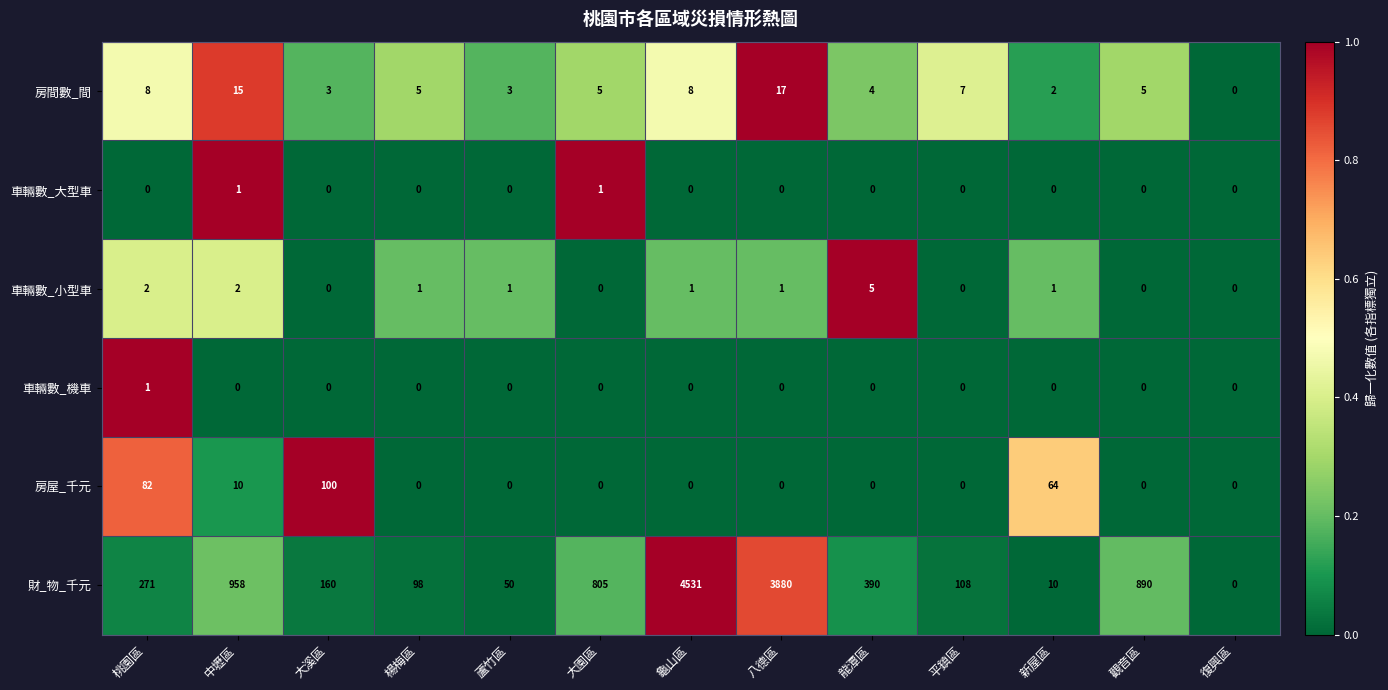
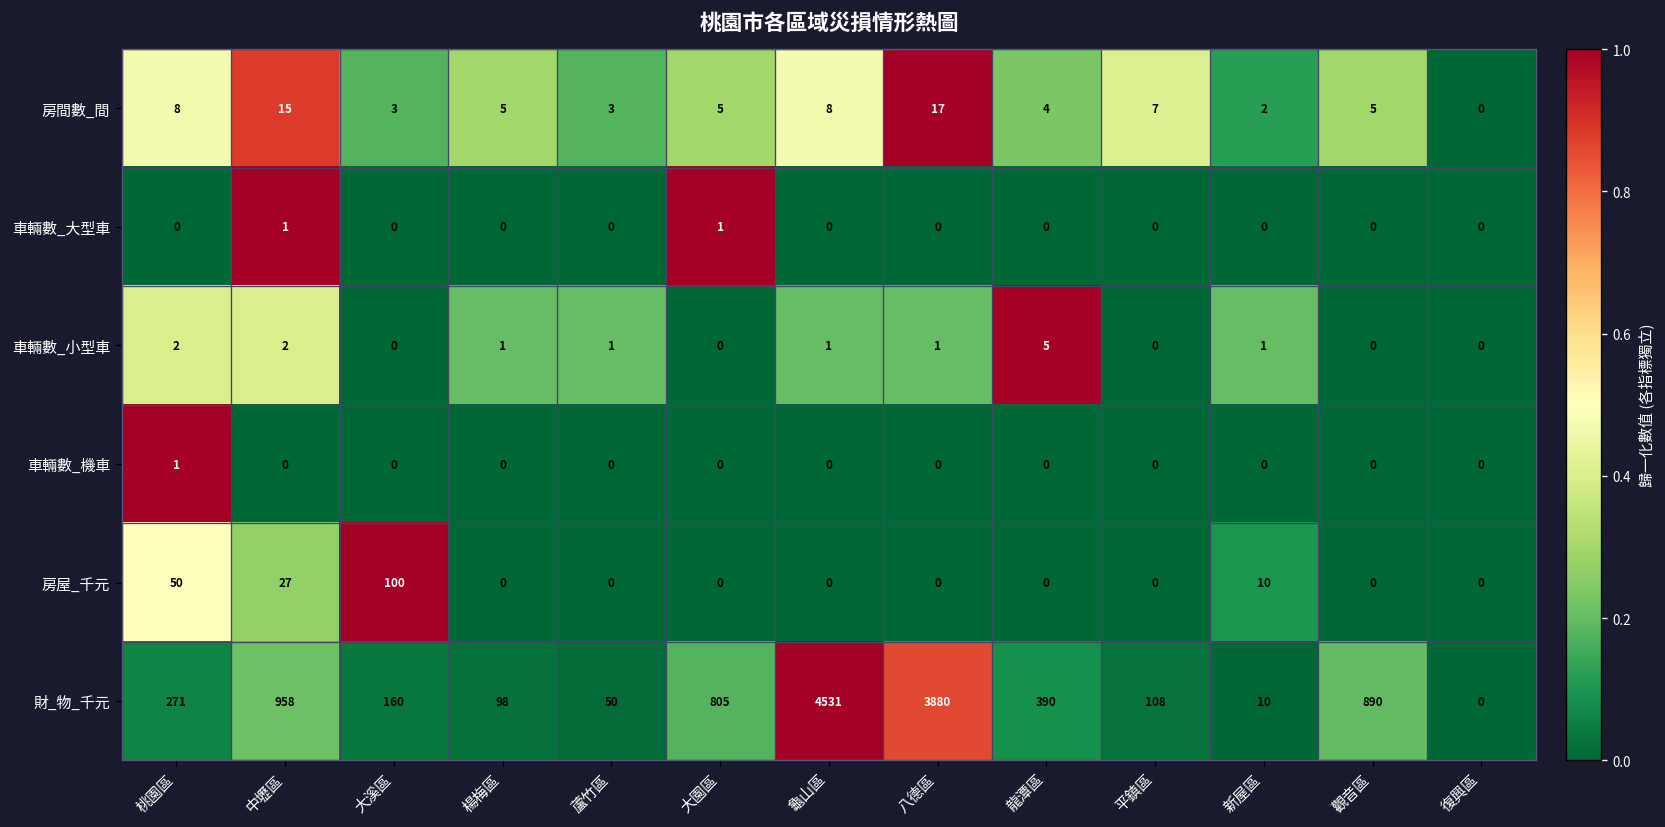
房屋_千元, 桃園區: 82 -> 50
房屋_千元, 中壢區: 10 -> 27
房屋_千元, 新屋區: 64 -> 10
